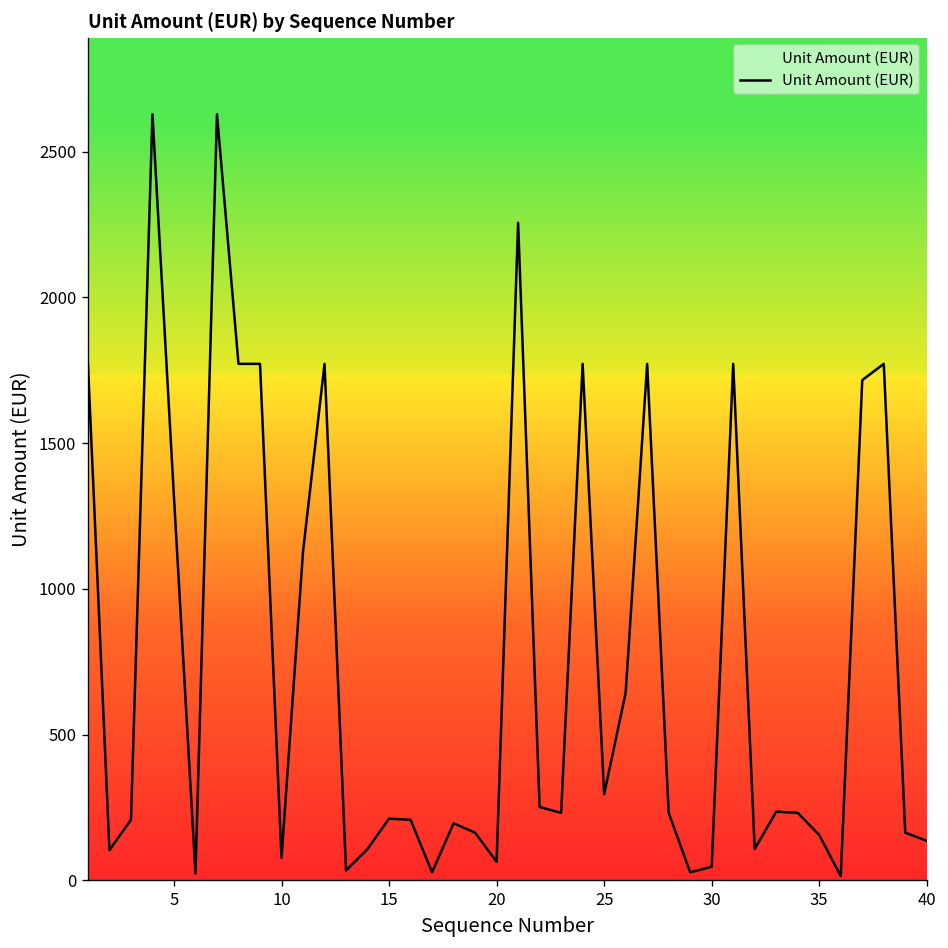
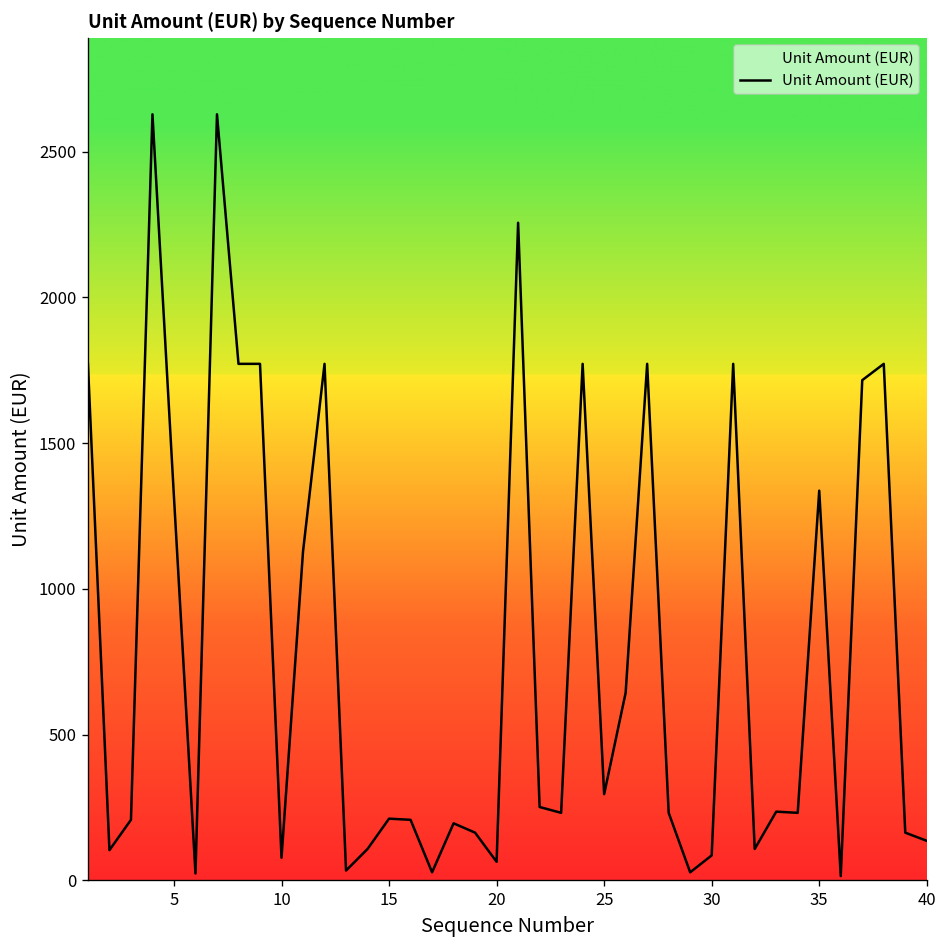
30: 50 -> 90
35: 160 -> 1340
